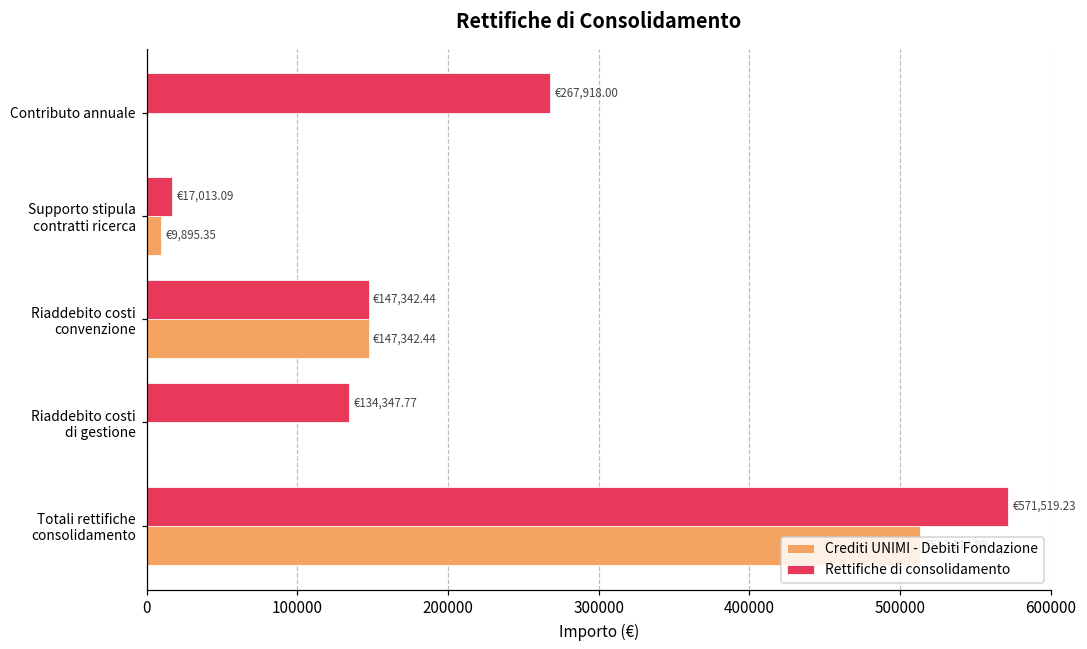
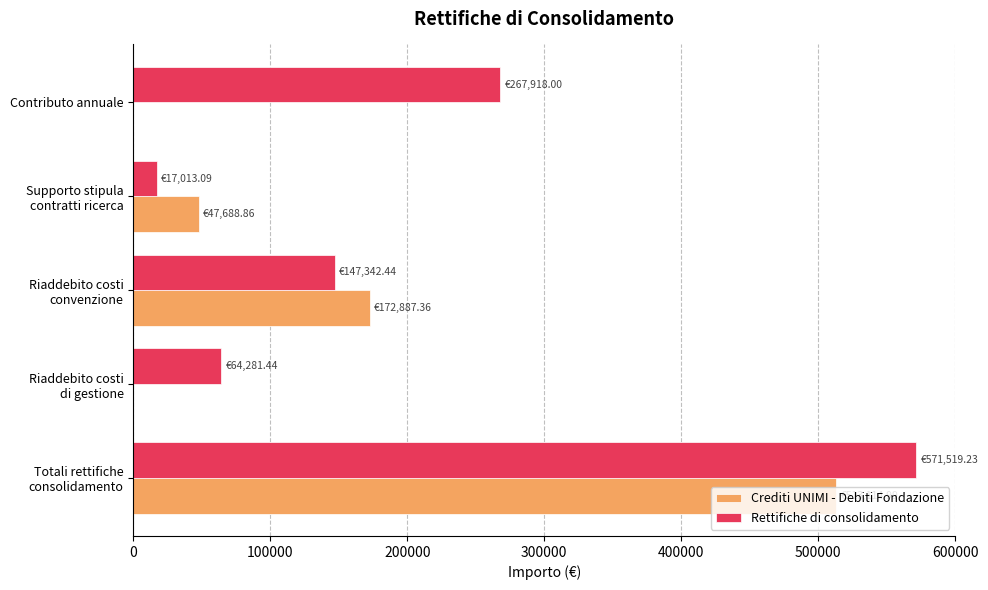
Crediti UNIMI - Debiti Fondazione, Supporto stipula contratti ricerca: €9,895.35 -> €47,688.86
Crediti UNIMI - Debiti Fondazione, Riaddebito costi convenzione: €147,342.44 -> €172,887.36
Rettifiche di consolidamento, Riaddebito costi di gestione: €134,347.77 -> €64,281.44
